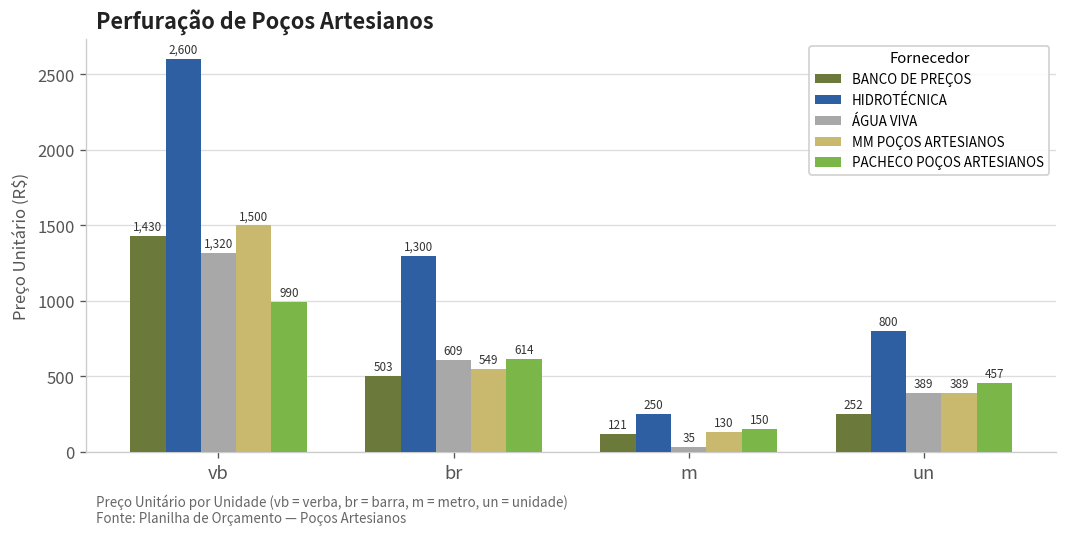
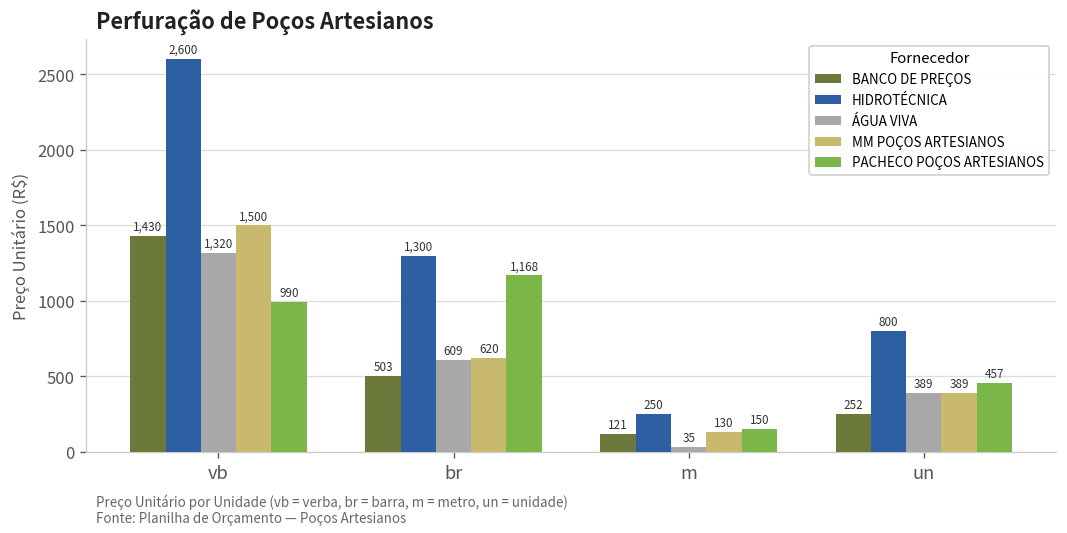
MM POÇOS ARTESIANOS, br: 549 -> 620
PACHECO POÇOS ARTESIANOS, br: 614 -> 1,168
